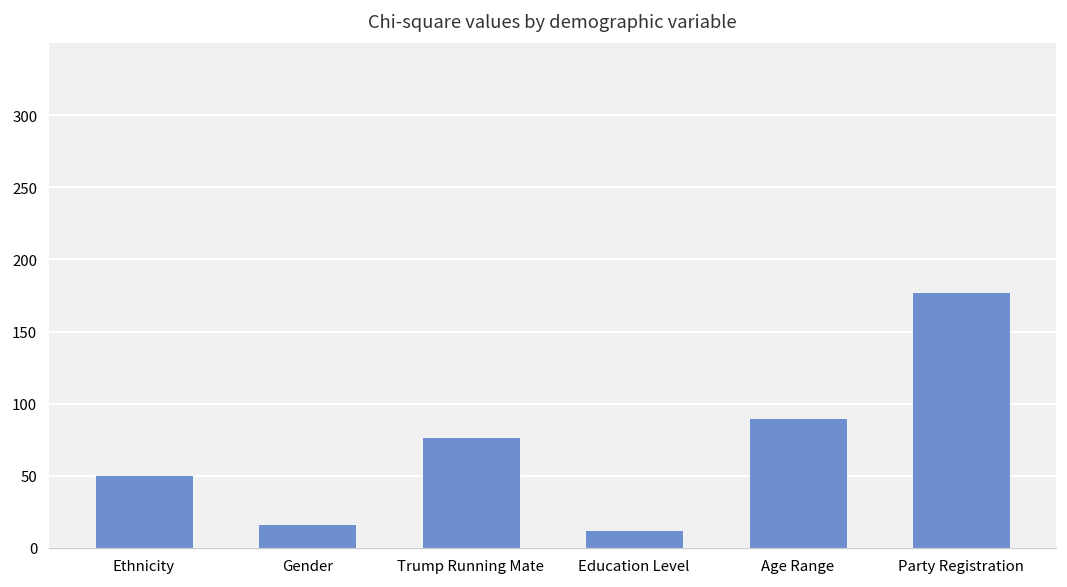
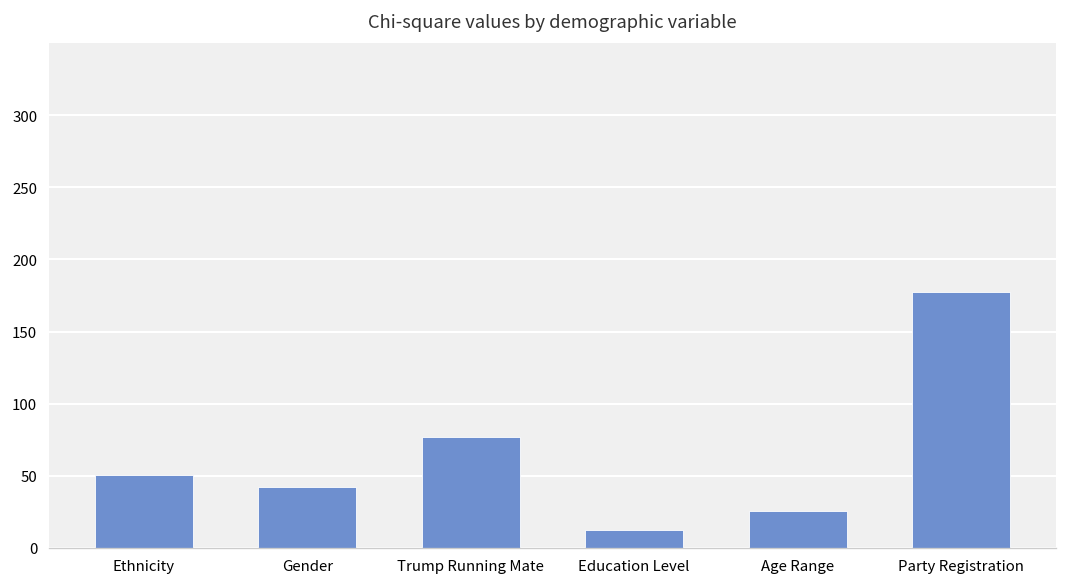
Gender: 17 -> 42
Age Range: 90 -> 25
